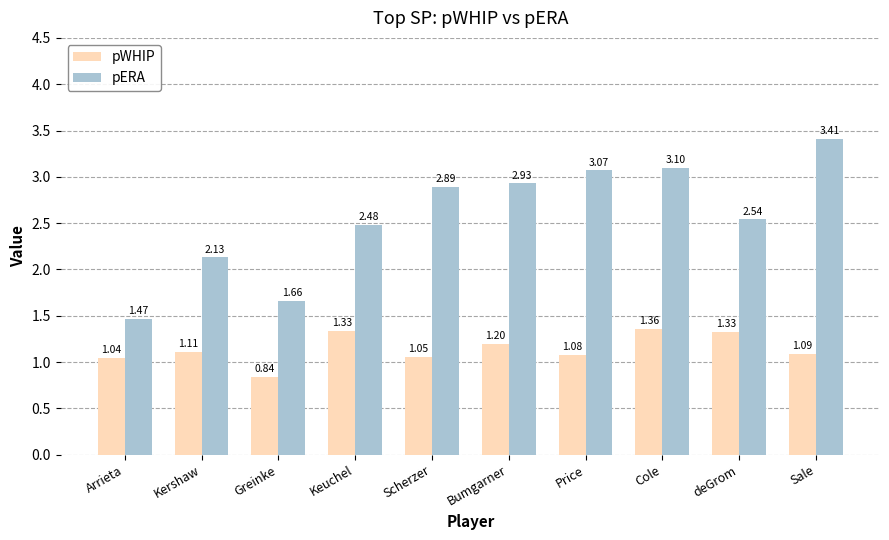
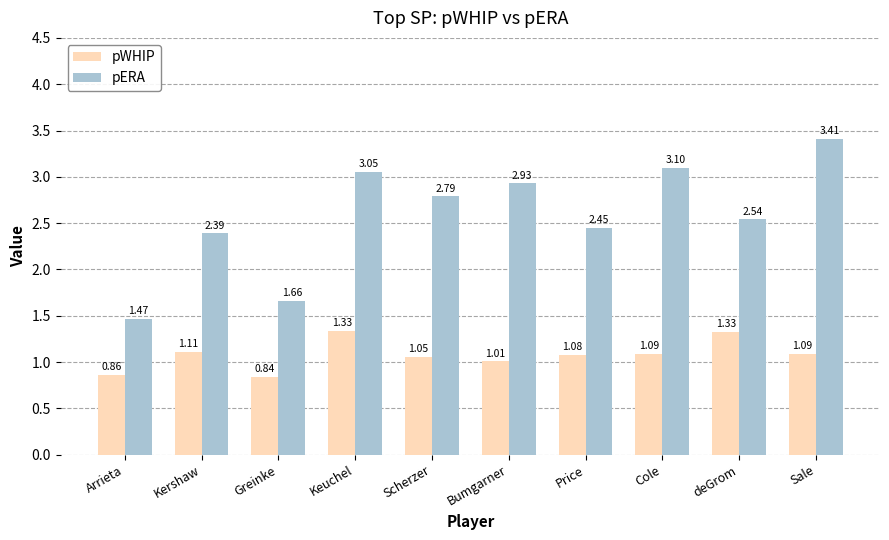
pWHIP, Arrieta: 1.04 -> 0.86
pERA, Kershaw: 2.13 -> 2.39
pERA, Keuchel: 2.48 -> 3.05
pERA, Scherzer: 2.89 -> 2.79
pWHIP, Bumgarner: 1.20 -> 1.01
pERA, Price: 3.07 -> 2.45
pWHIP, Cole: 1.36 -> 1.09
